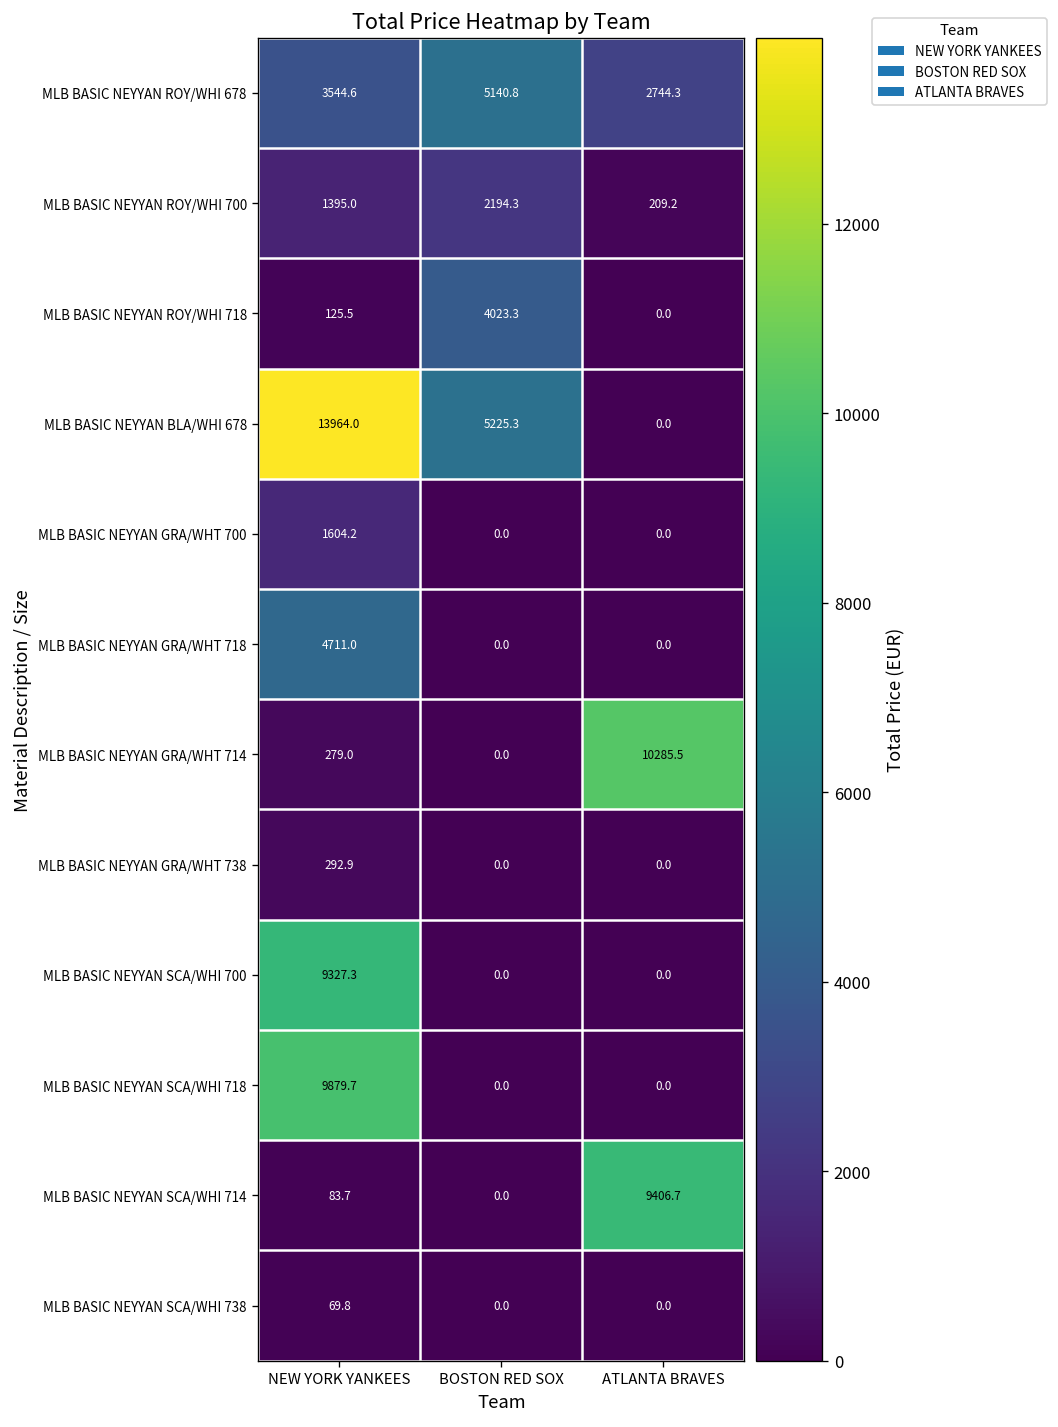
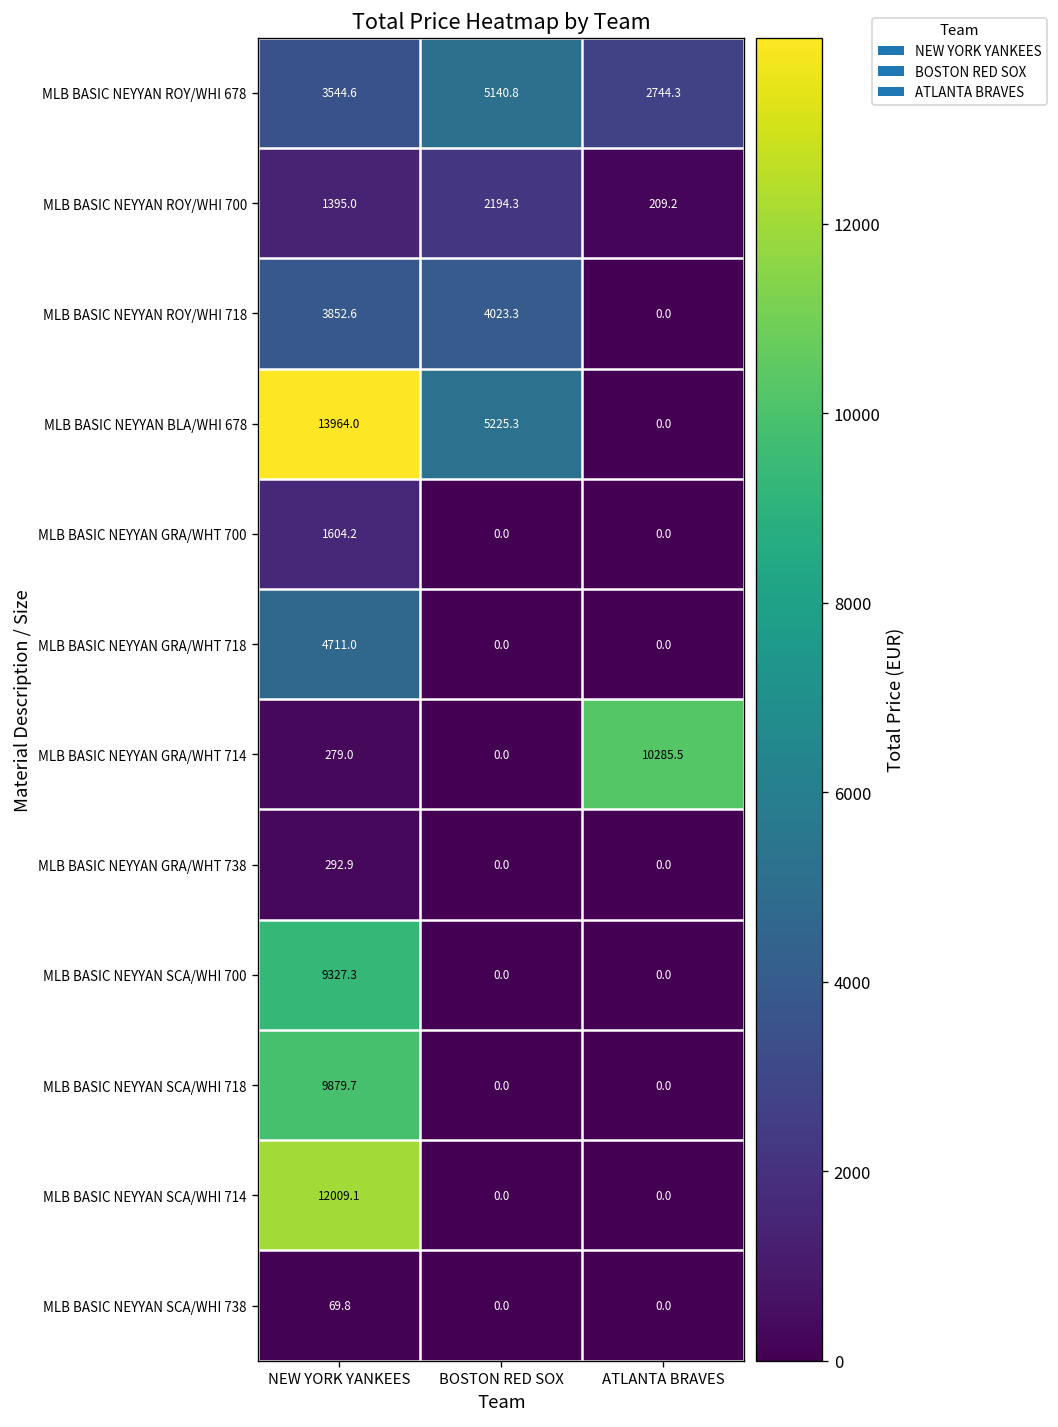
MLB BASIC NEYYAN ROY/WHI 718, NEW YORK YANKEES: 125.5 -> 3852.6
MLB BASIC NEYYAN SCA/WHI 714, NEW YORK YANKEES: 83.7 -> 12009.1
MLB BASIC NEYYAN SCA/WHI 714, ATLANTA BRAVES: 9406.7 -> 0.0
